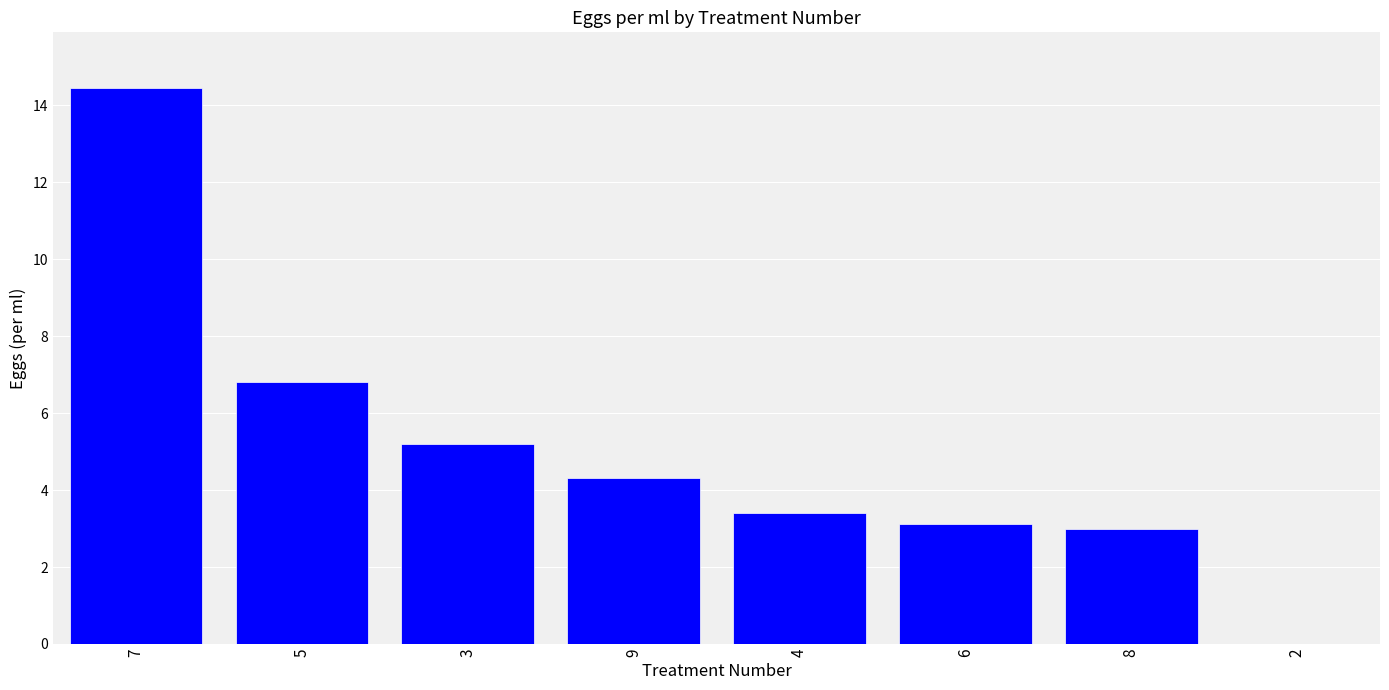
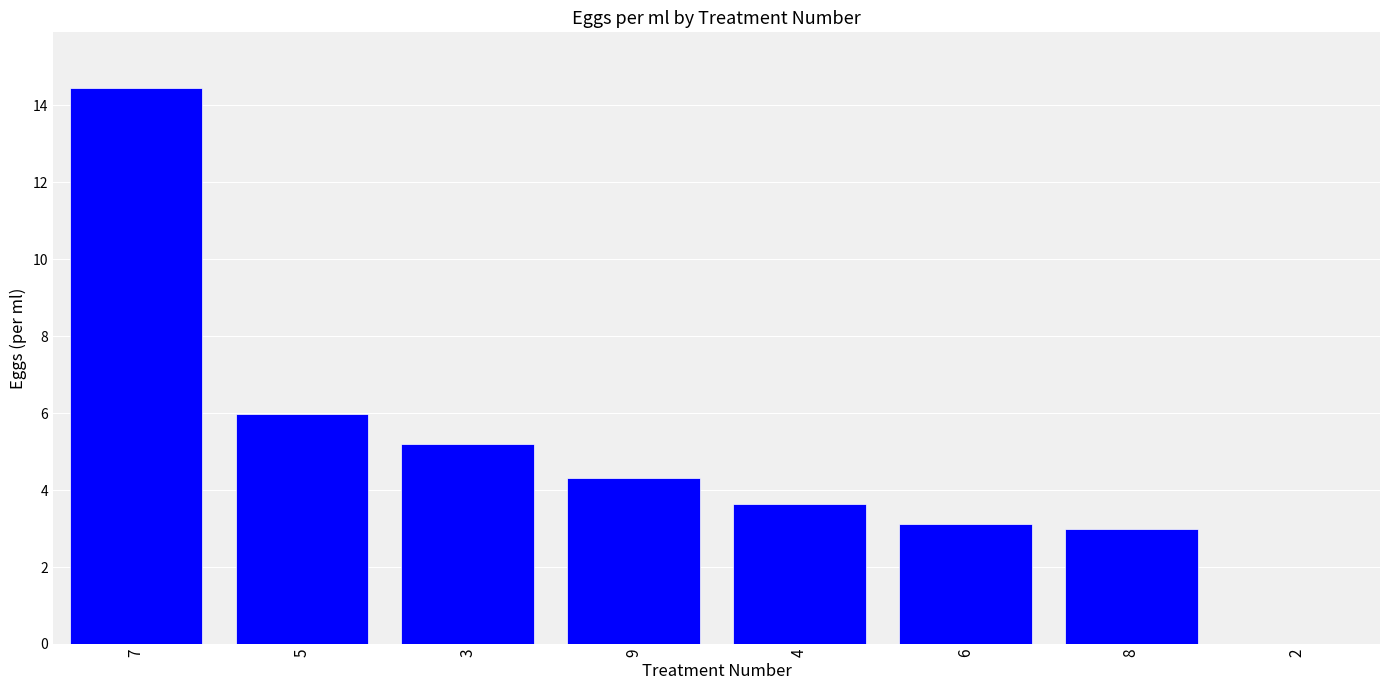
5: 6.8 -> 6.0
4: 3.4 -> 3.6
